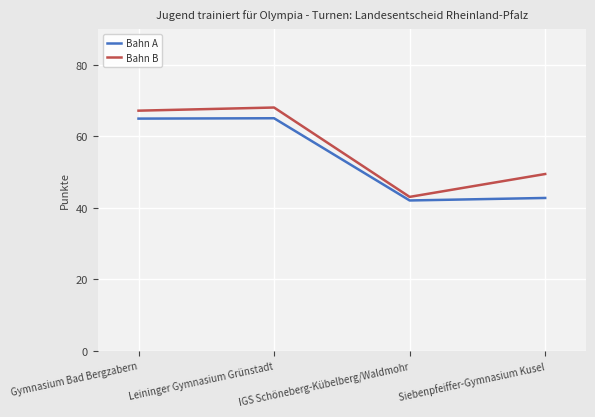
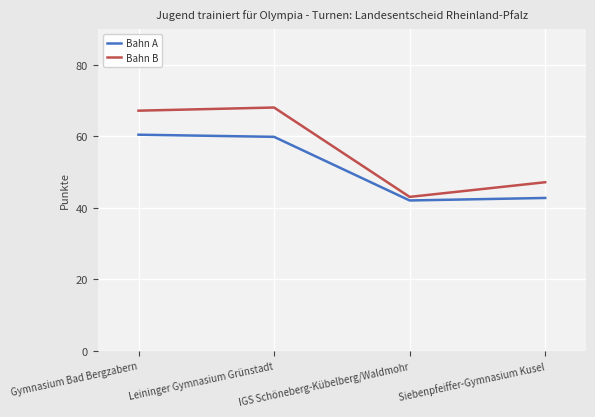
Bahn A, Gymnasium Bad Bergzabern: 65 -> 61
Bahn A, Leininger Gymnasium Grünstadt: 65 -> 60
Bahn B, Siebenpfeiffer-Gymnasium Kusel: 50 -> 47
